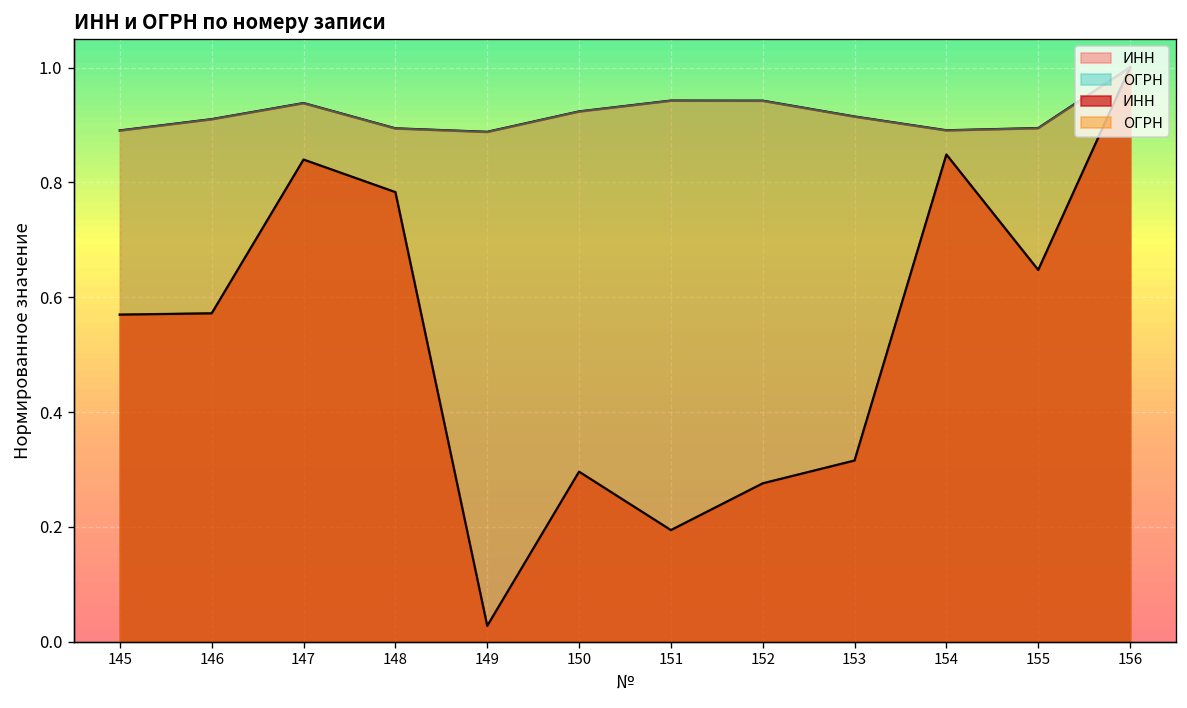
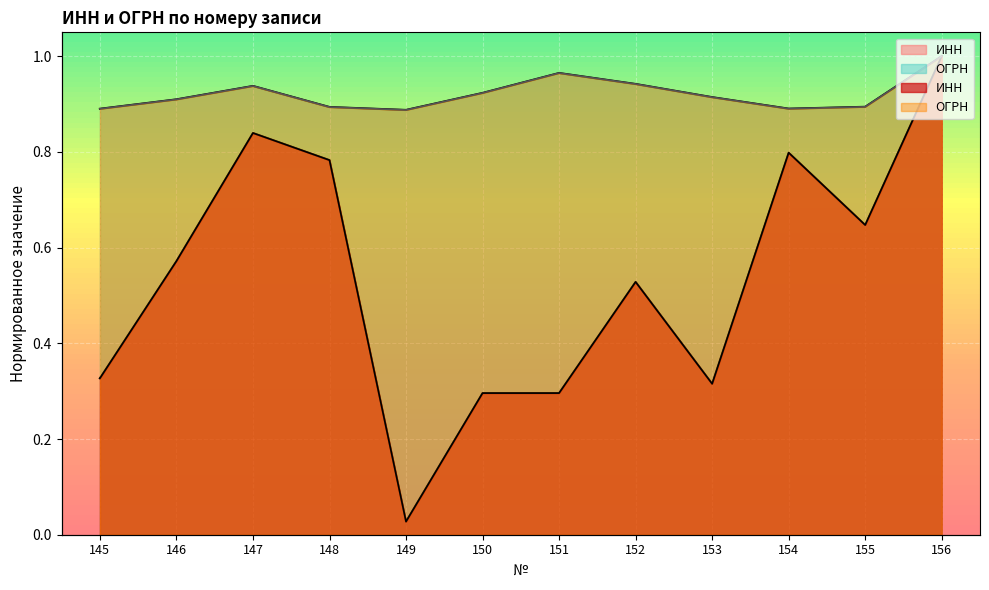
ИНН, 145: 0.57 -> 0.33
ИНН, 151: 0.19 -> 0.30
ОГРН, 151: 0.94 -> 0.96
ИНН, 152: 0.28 -> 0.53
ИНН, 154: 0.85 -> 0.80
